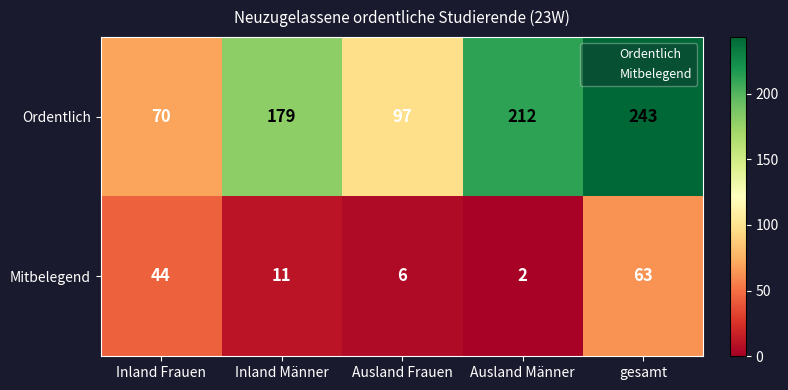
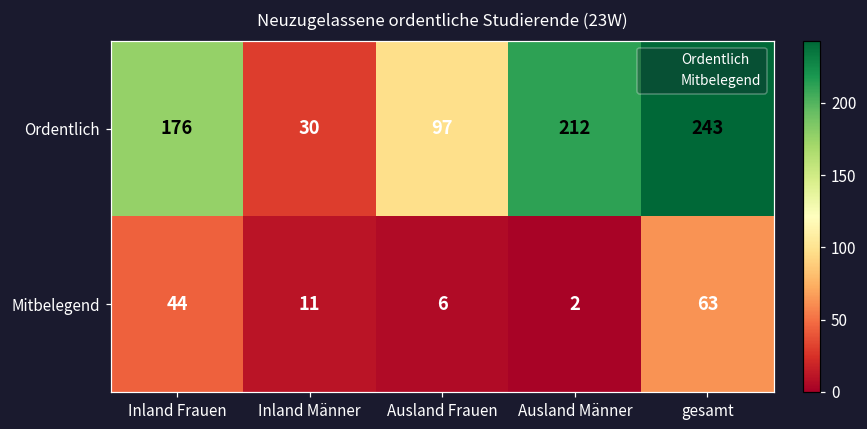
Ordentlich, Inland Frauen: 70 -> 176
Ordentlich, Inland Männer: 179 -> 30
